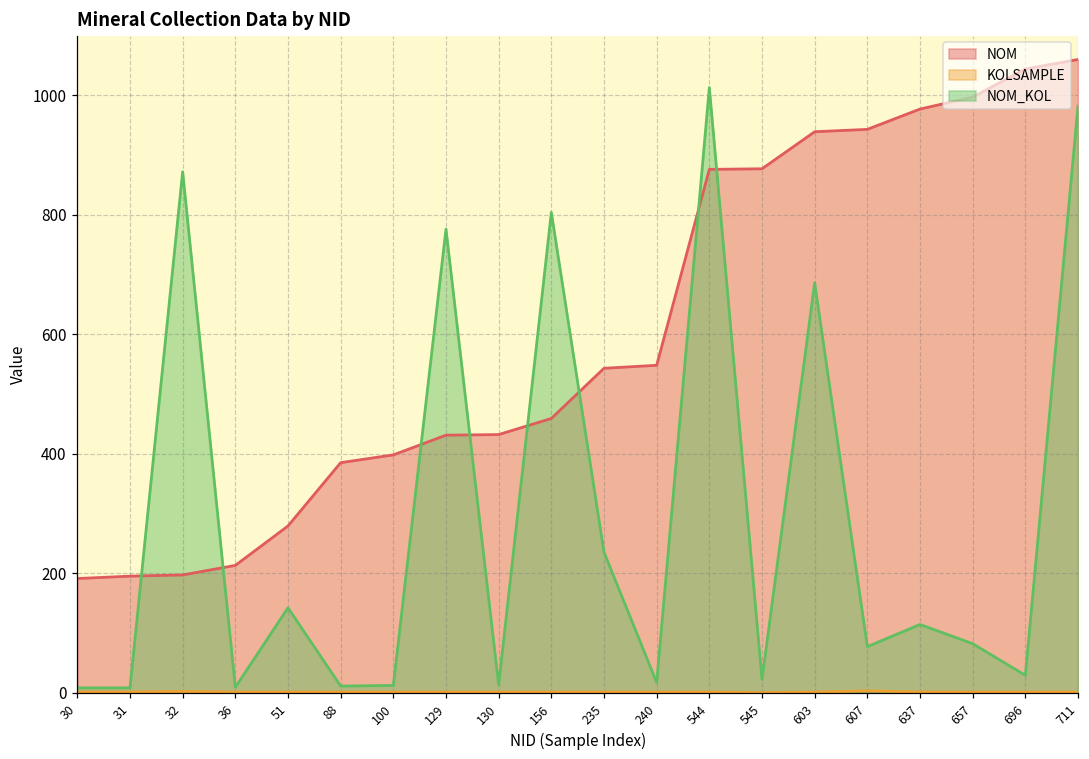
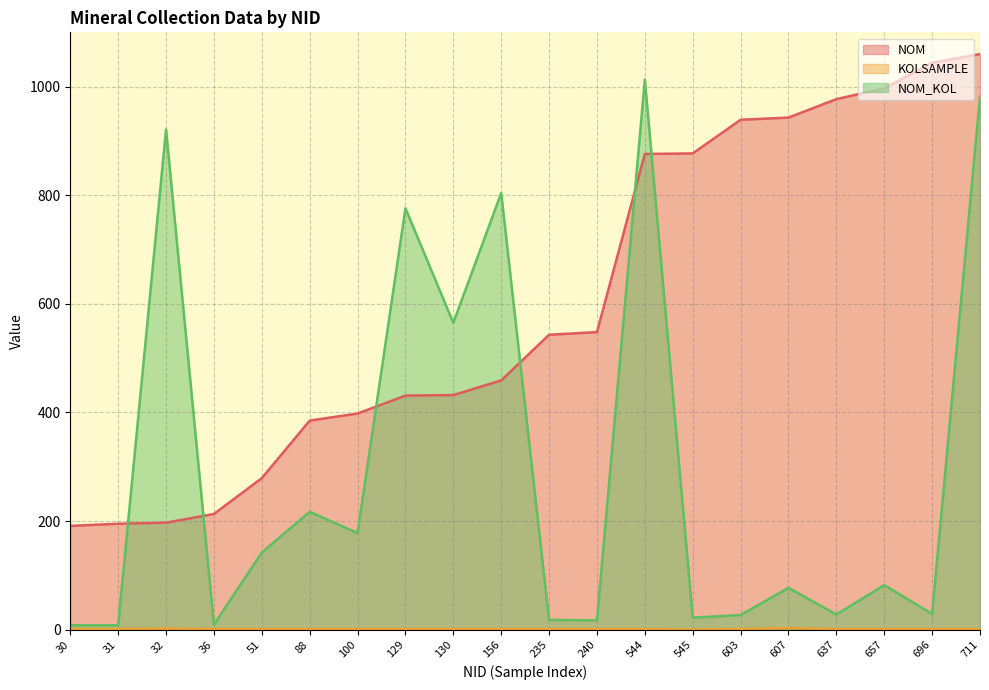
NOM_KOL, 32: 870 -> 920
NOM_KOL, 88: 10 -> 220
NOM_KOL, 100: 10 -> 180
NOM_KOL, 130: 10 -> 570
NOM_KOL, 235: 240 -> 20
NOM_KOL, 603: 690 -> 30
NOM_KOL, 637: 110 -> 30
